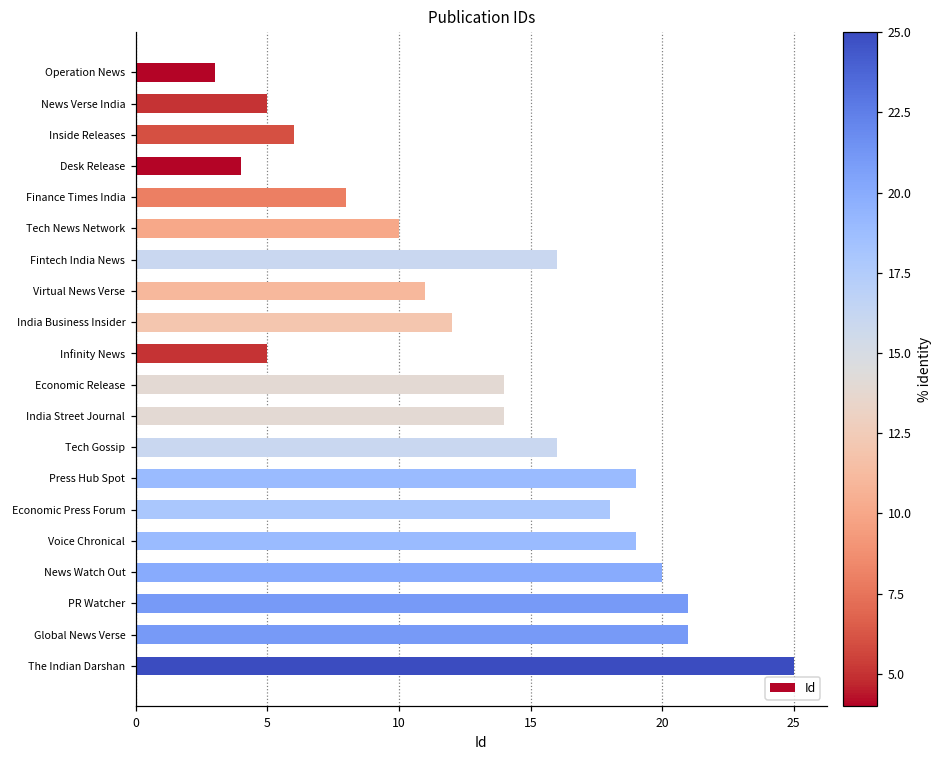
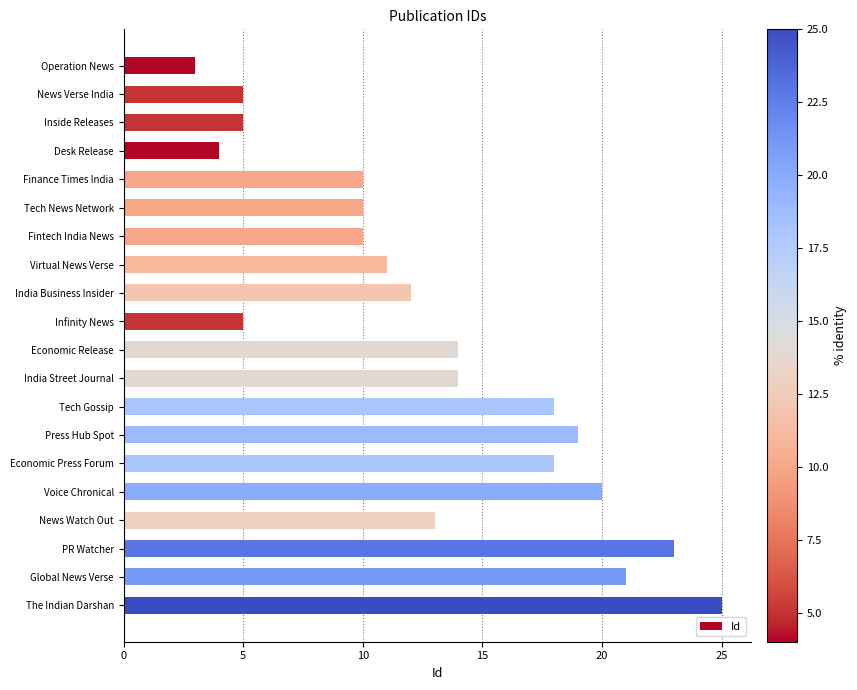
Inside Releases: 6 -> 5
Finance Times India: 8 -> 10
Fintech India News: 16 -> 10
Tech Gossip: 16 -> 18
Voice Chronical: 19 -> 20
News Watch Out: 20 -> 13
PR Watcher: 21 -> 23
